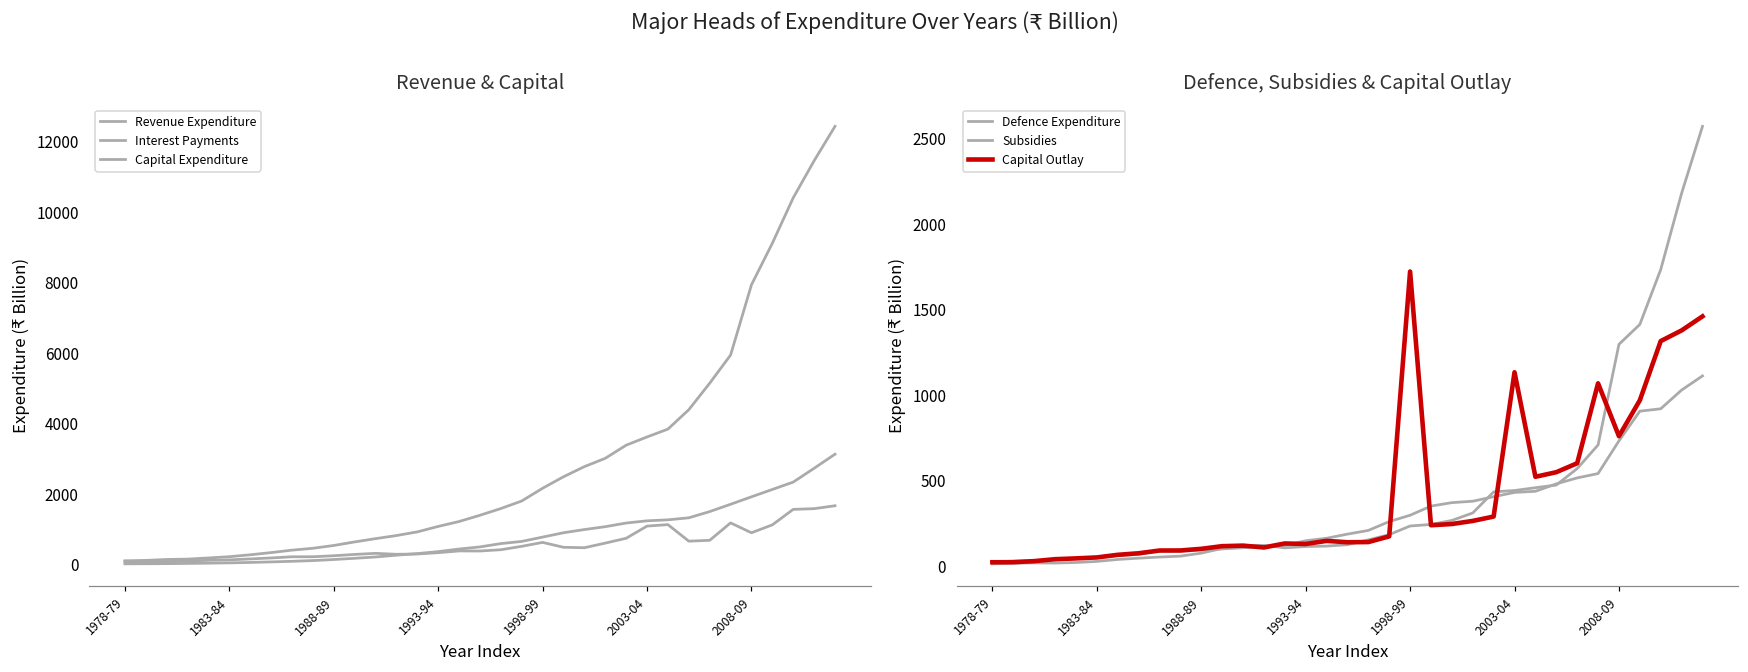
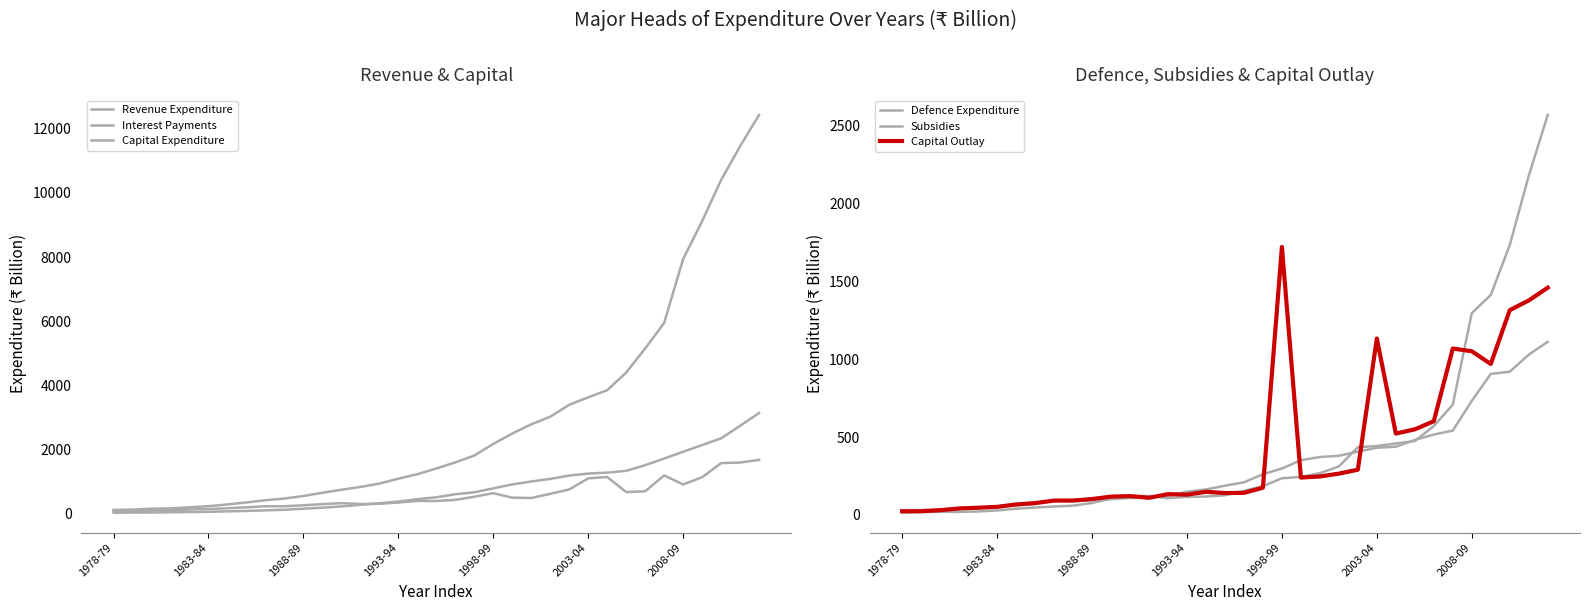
Defence, Subsidies & Capital Outlay, Capital Outlay, 2008-09: 760 -> 1050
